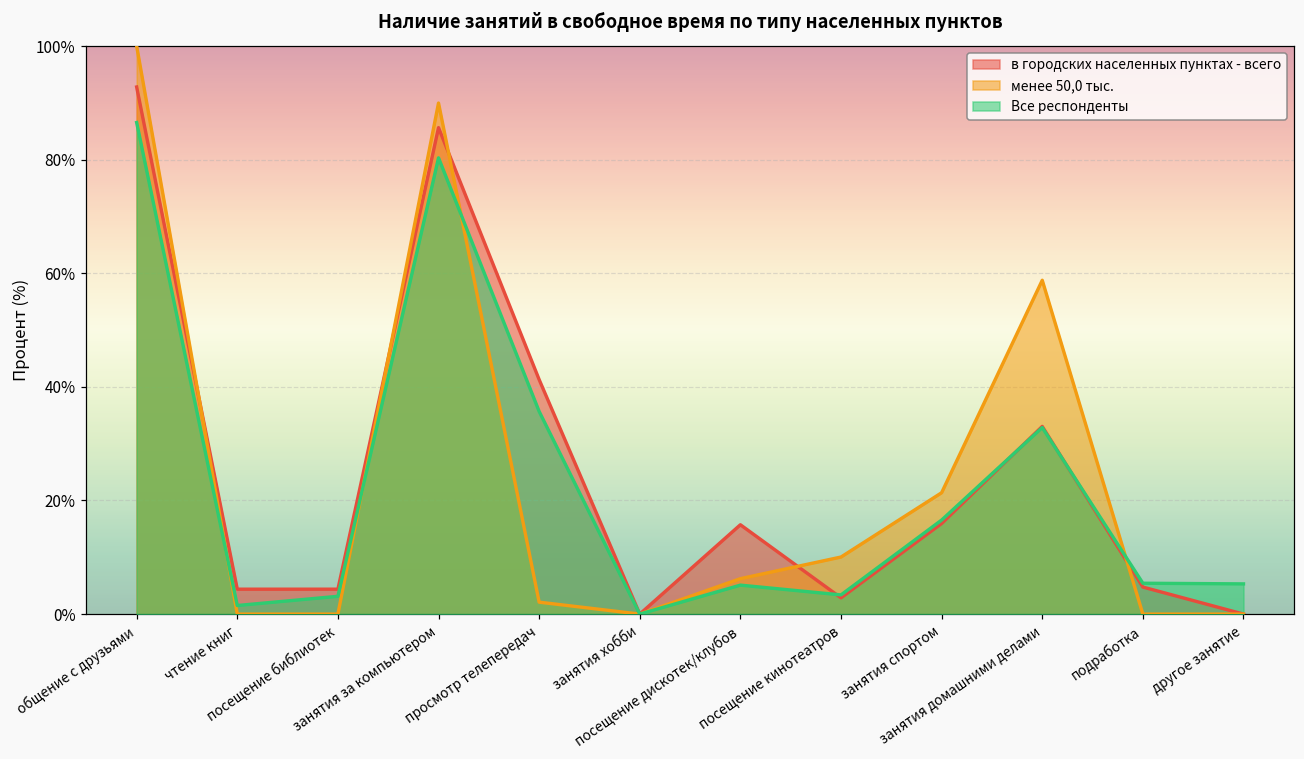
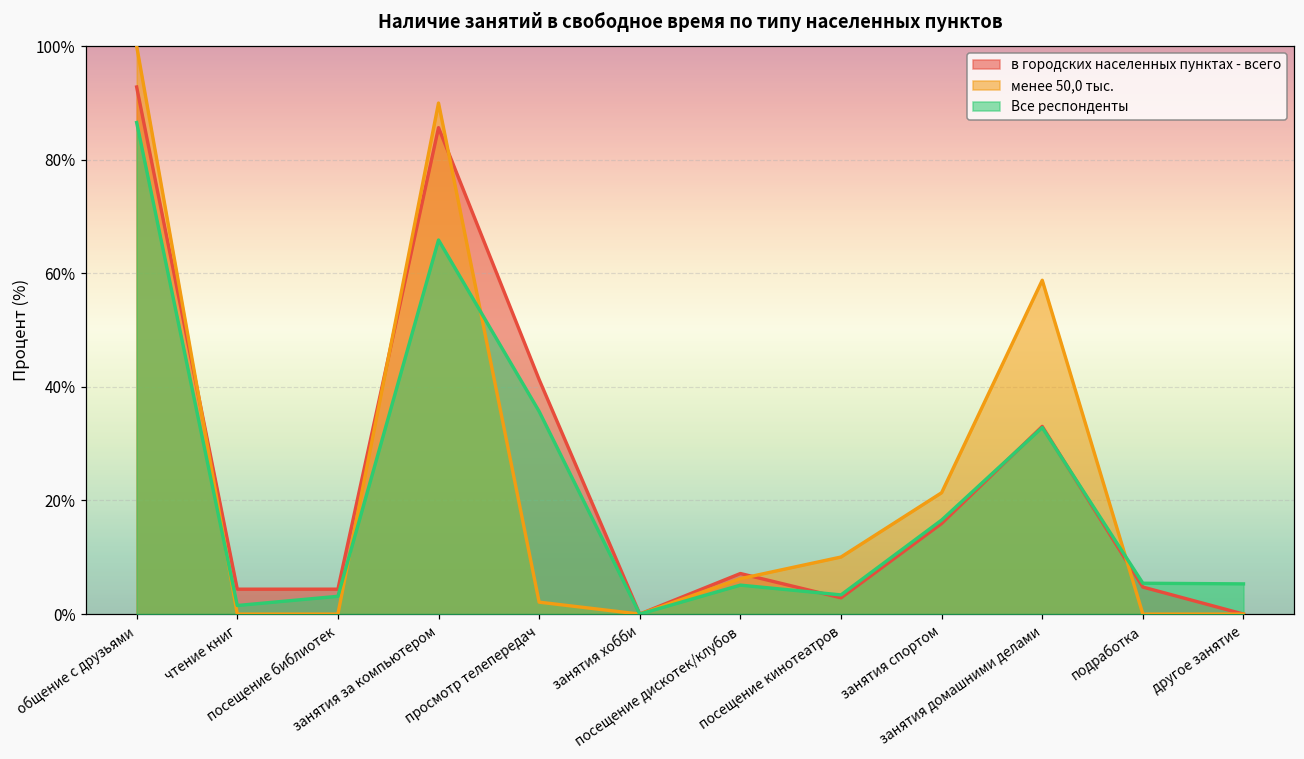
Все респонденты, занятия за компьютером: 80% -> 66%
в городских населенных пунктах - всего, посещение дискотек/клубов: 16% -> 7%
